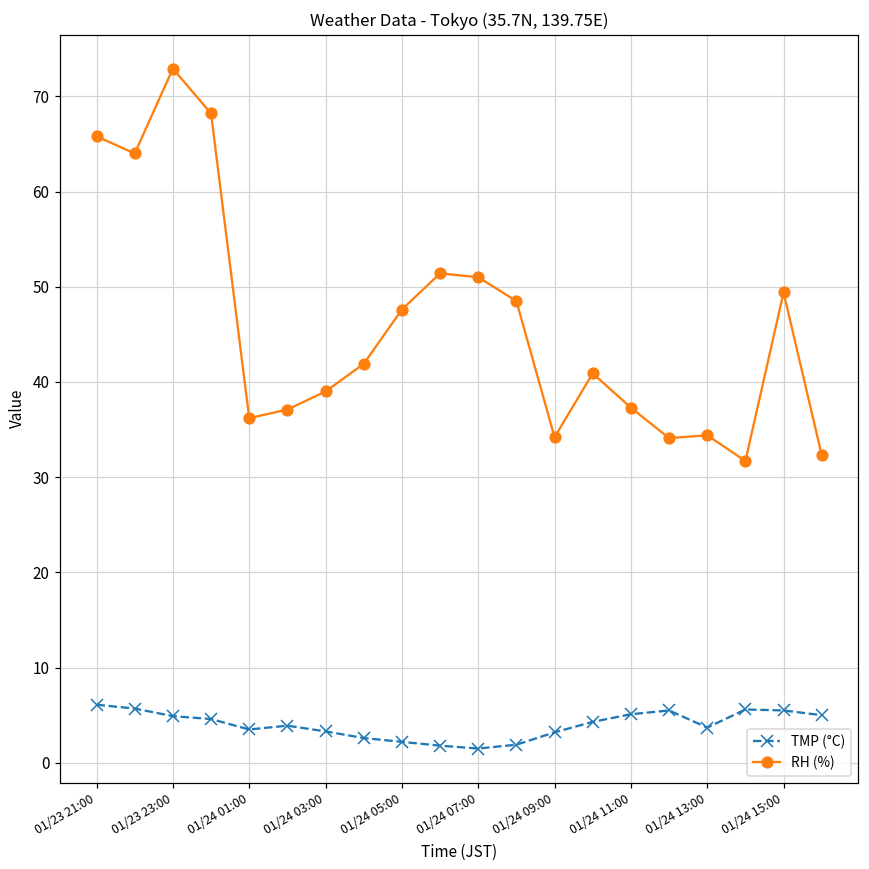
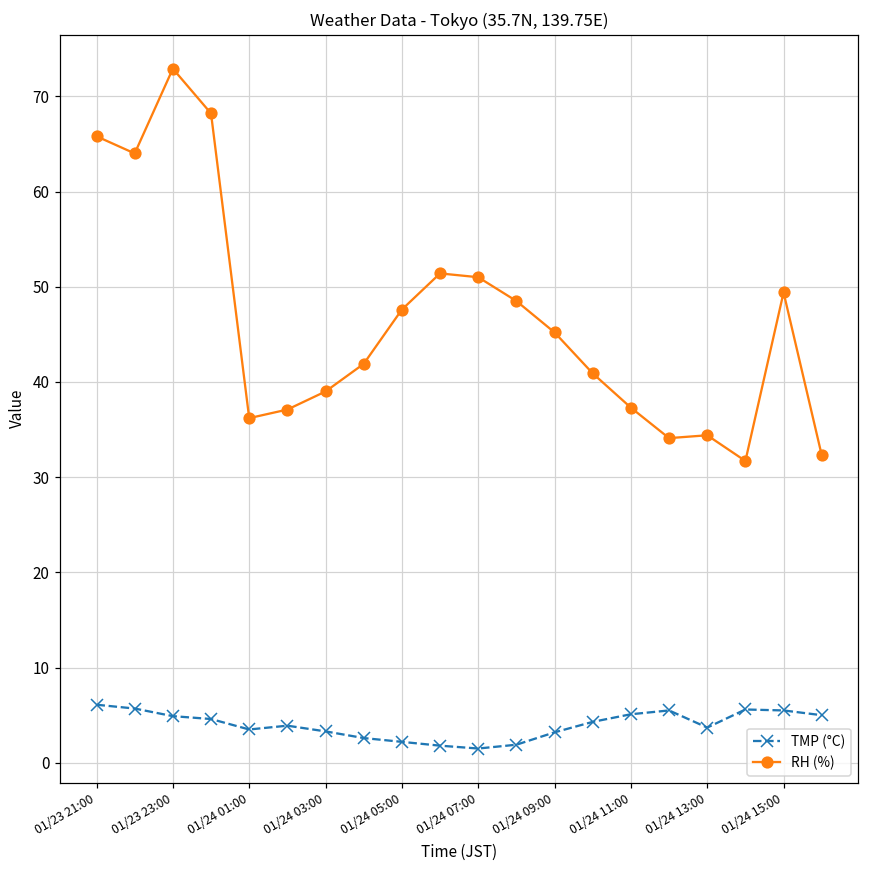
RH (%), 01/24 09:00: 34 -> 45
